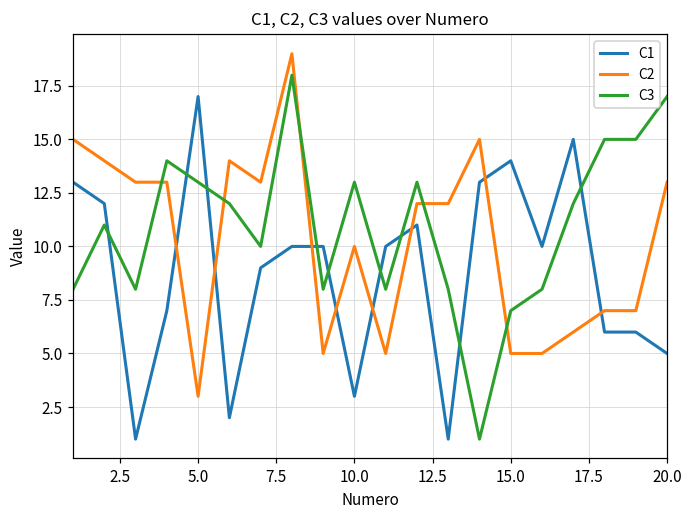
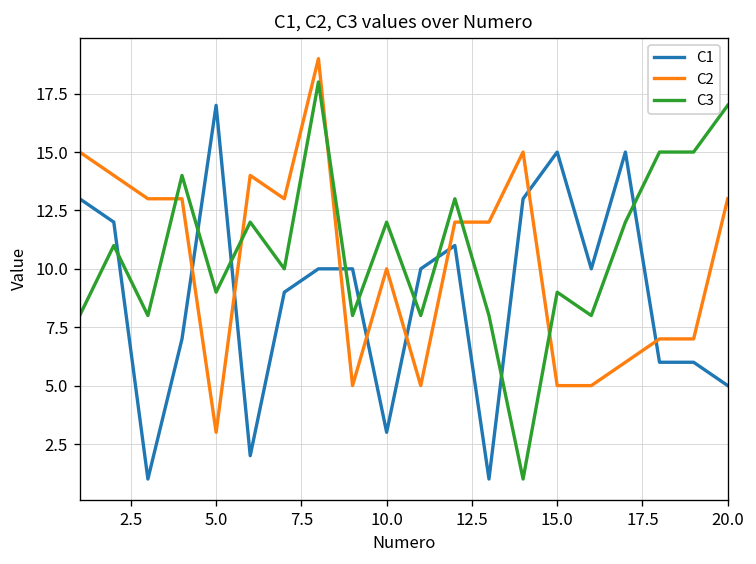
C3, 5.0: 13 -> 9
C3, 10.0: 13 -> 12
C1, 15.0: 14 -> 15
C3, 15.0: 7 -> 9
